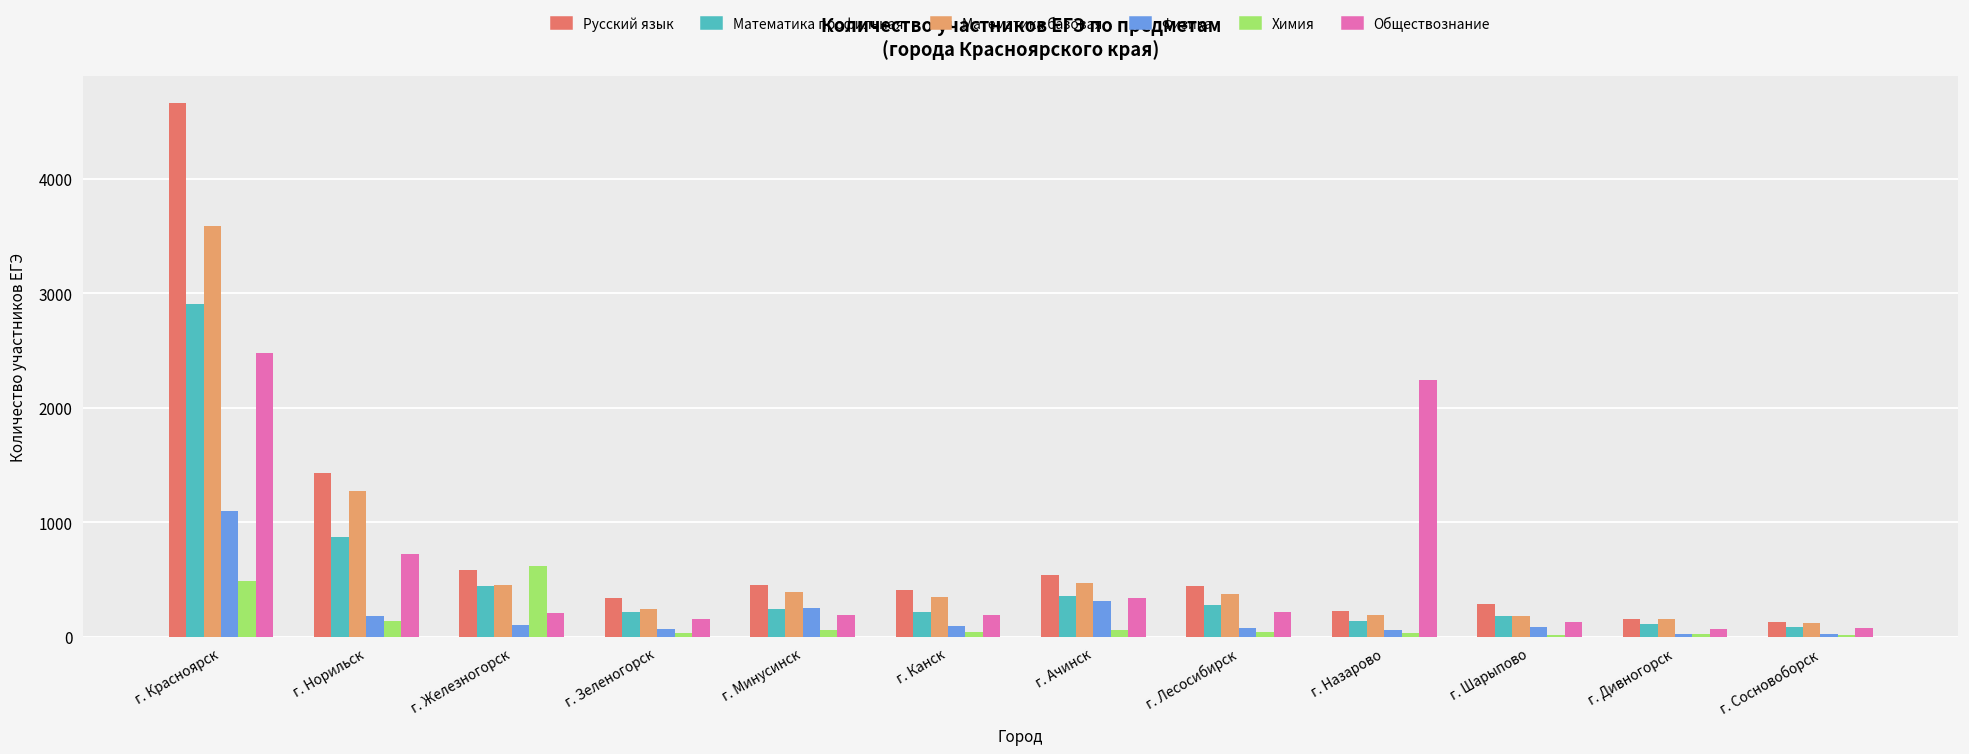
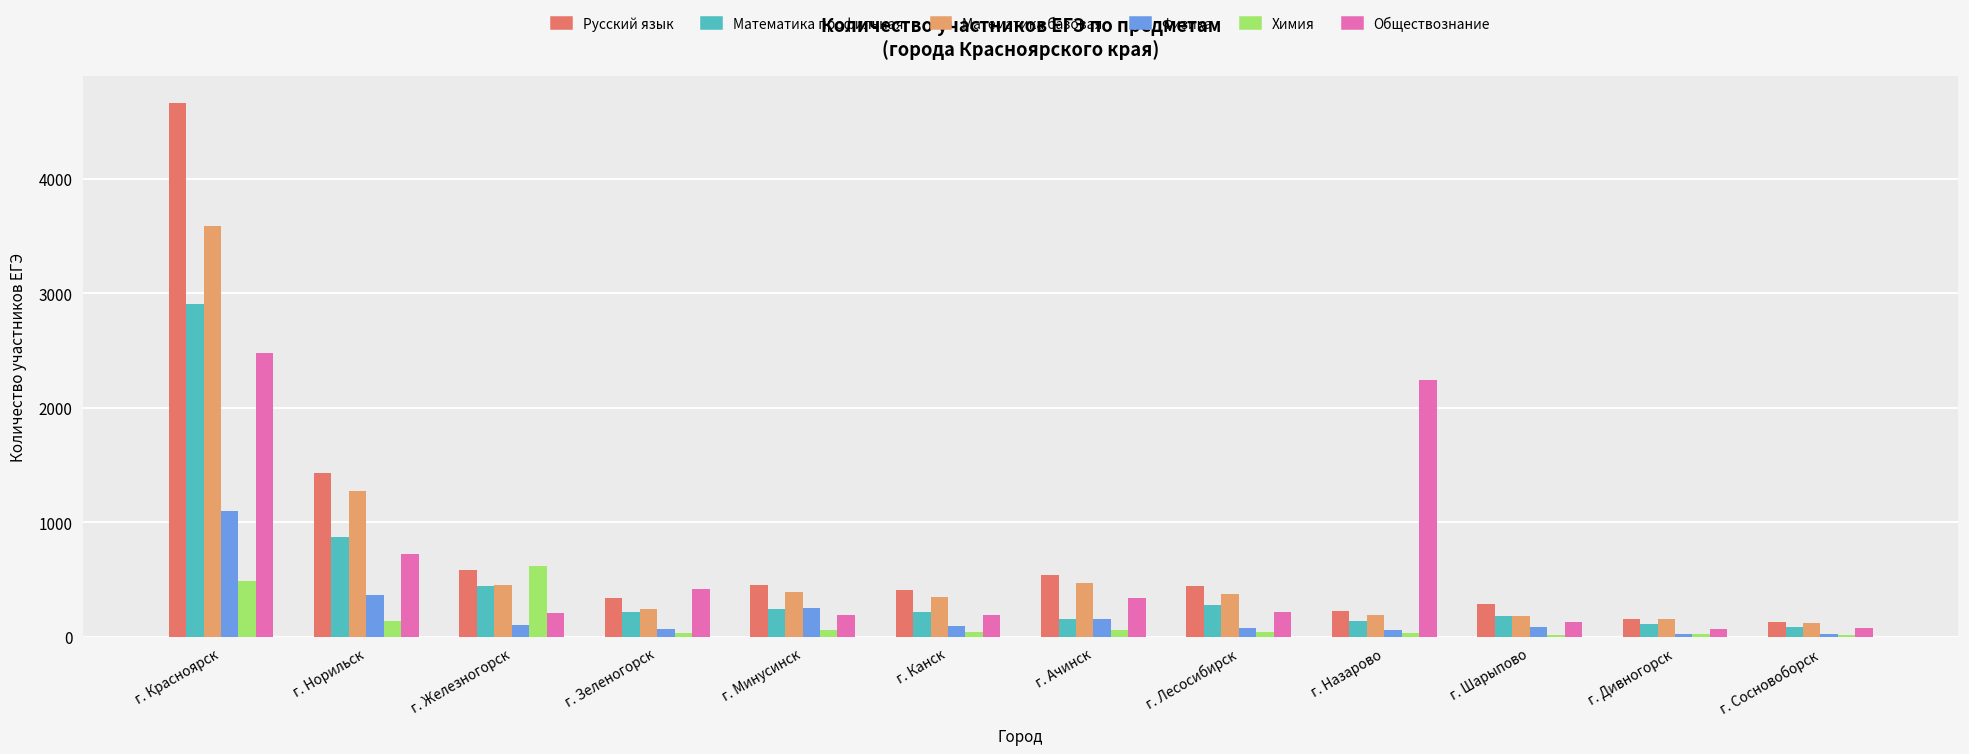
Физика, г. Норильск: 180 -> 360
Обществознание, г. Зеленогорск: 150 -> 420
Математика профильная, г. Ачинск: 360 -> 160
Физика, г. Ачинск: 310 -> 150
